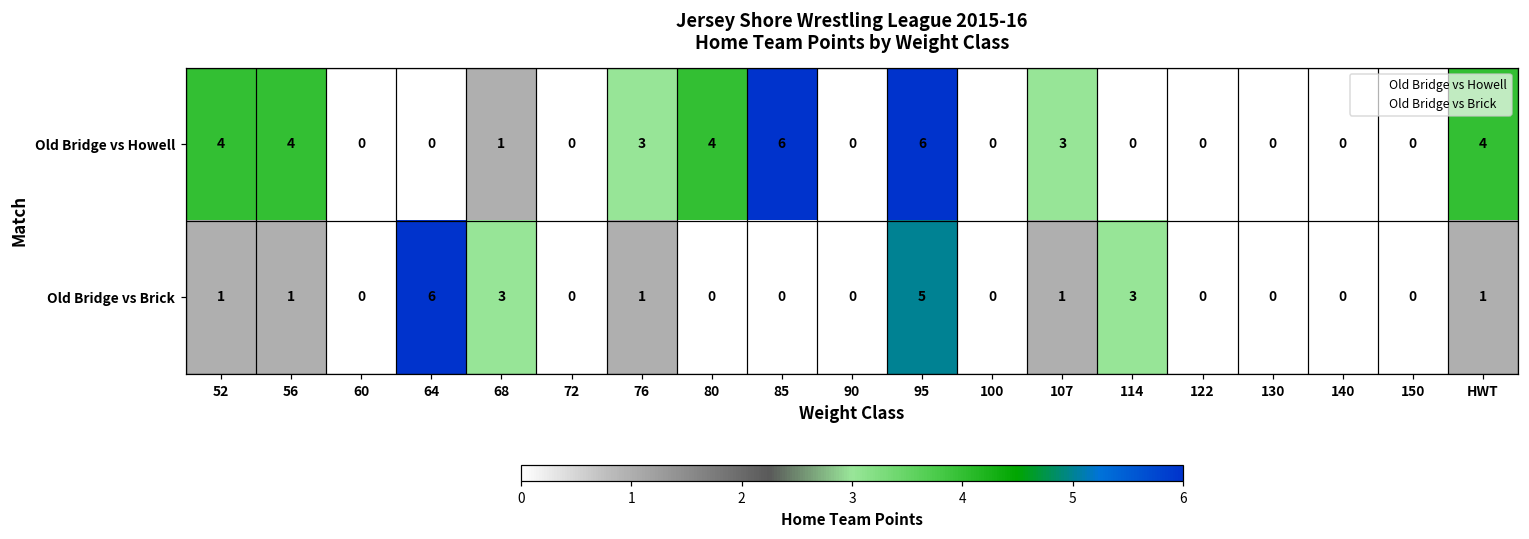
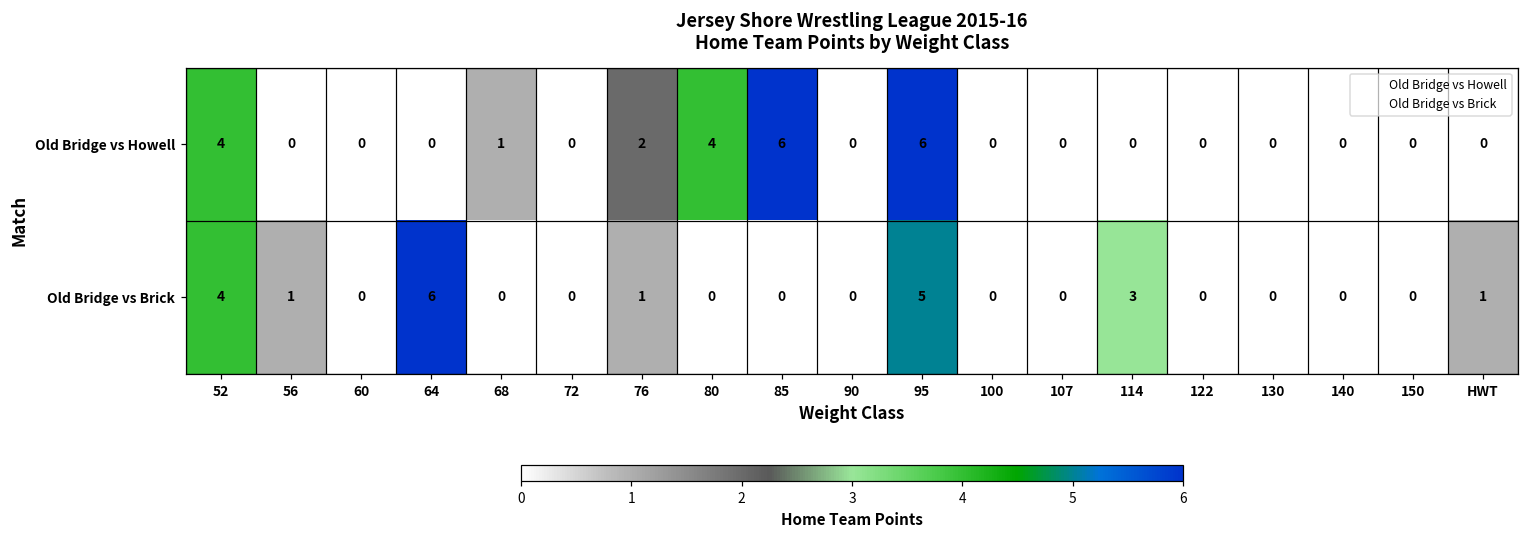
Old Bridge vs Howell, 56: 4 -> 0
Old Bridge vs Howell, 76: 3 -> 2
Old Bridge vs Howell, 107: 3 -> 0
Old Bridge vs Howell, HWT: 4 -> 0
Old Bridge vs Brick, 52: 1 -> 4
Old Bridge vs Brick, 68: 3 -> 0
Old Bridge vs Brick, 107: 1 -> 0
